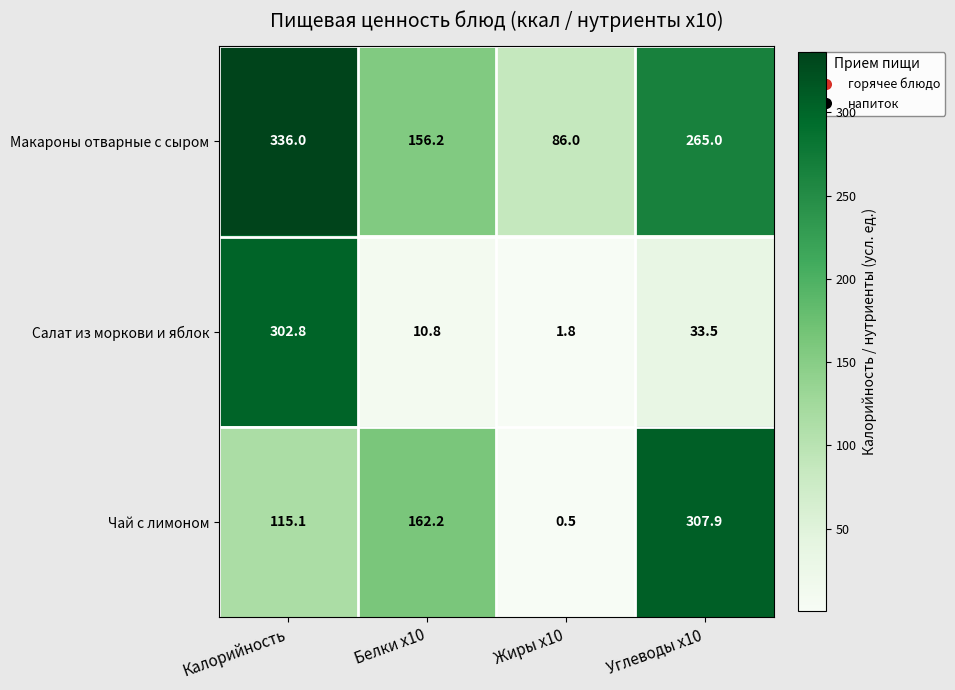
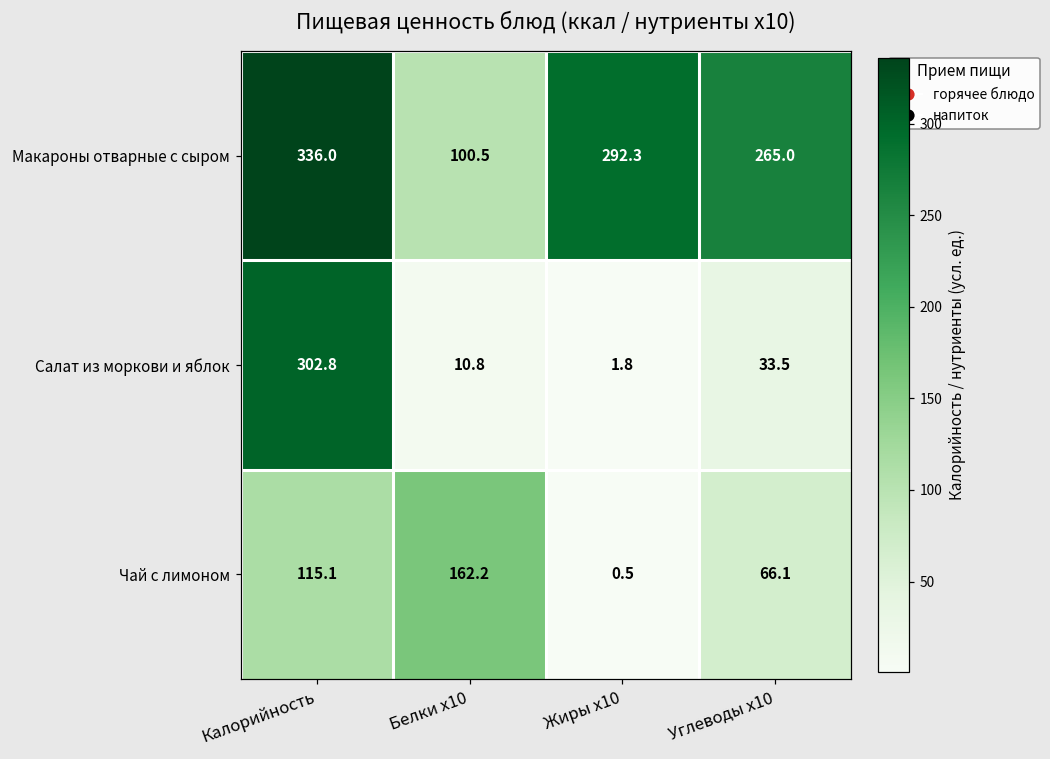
Макароны отварные с сыром, Белки x10: 156.2 -> 100.5
Макароны отварные с сыром, Жиры x10: 86.0 -> 292.3
Чай с лимоном, Углеводы x10: 307.9 -> 66.1
